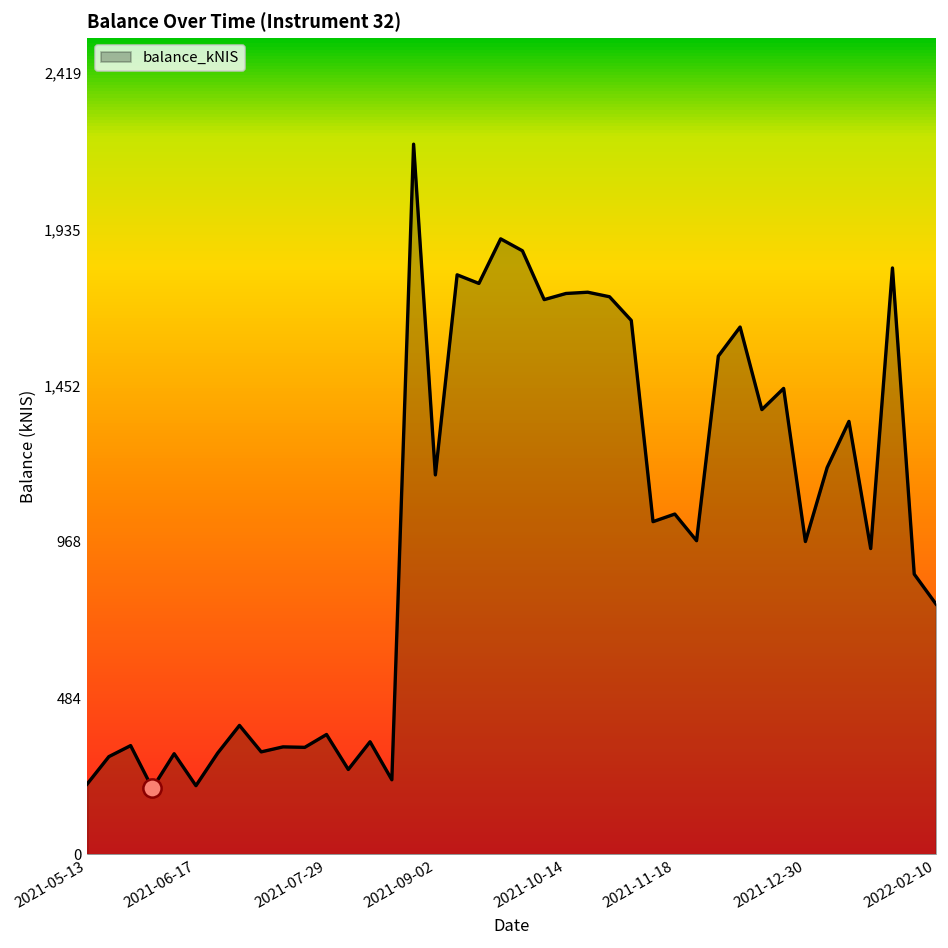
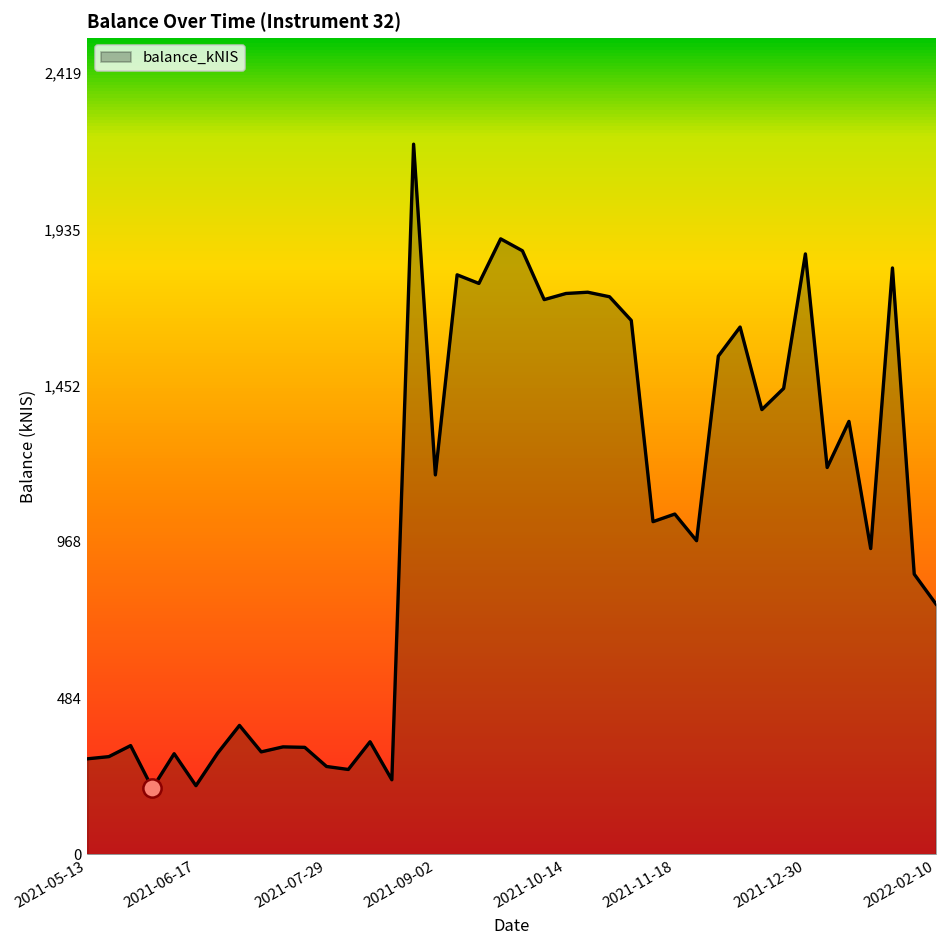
balance_kNIS, 2021-05-13: 220 -> 300
balance_kNIS, 2021-07-29: 370 -> 270
balance_kNIS, 2021-12-30: 970 -> 1,860
